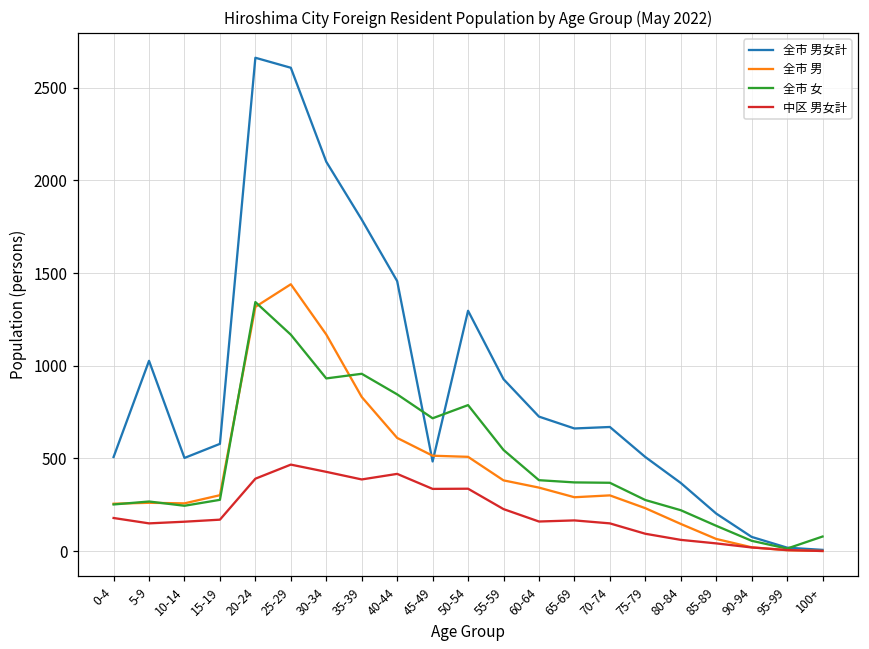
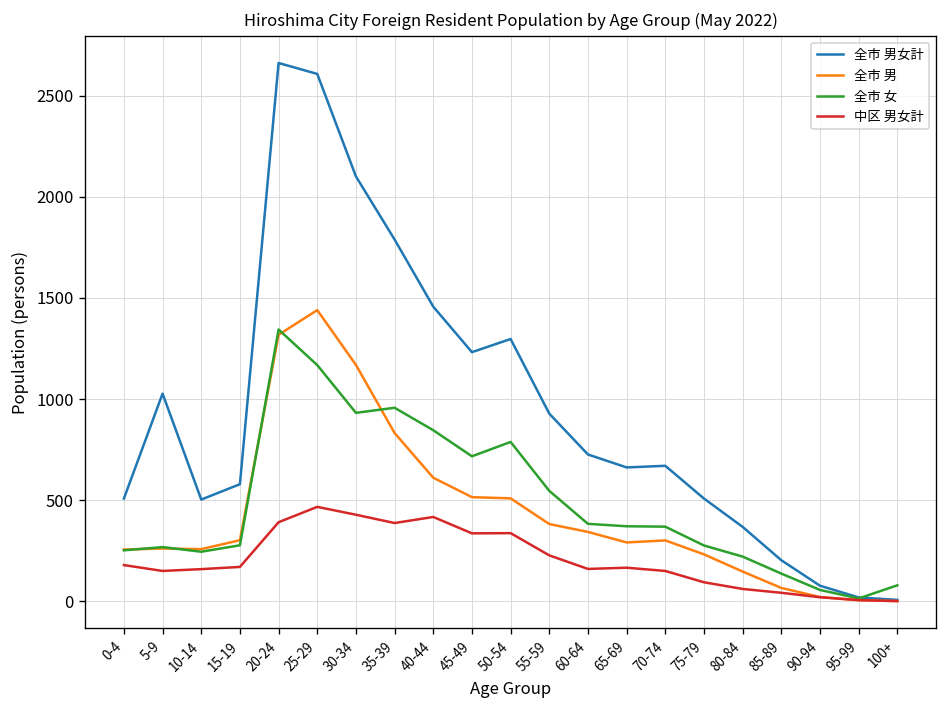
全市 男女計, 45-49: 480 -> 1230
